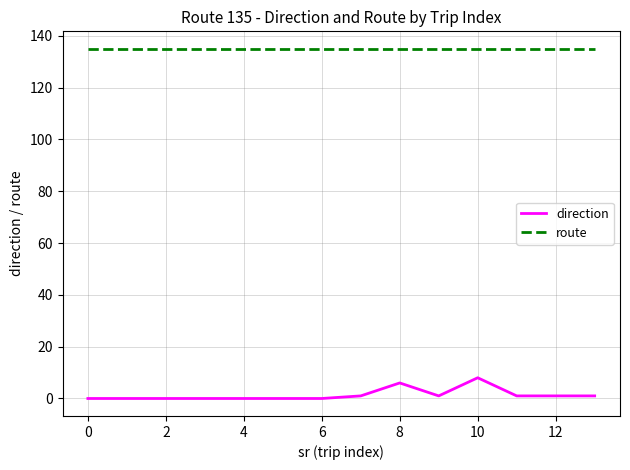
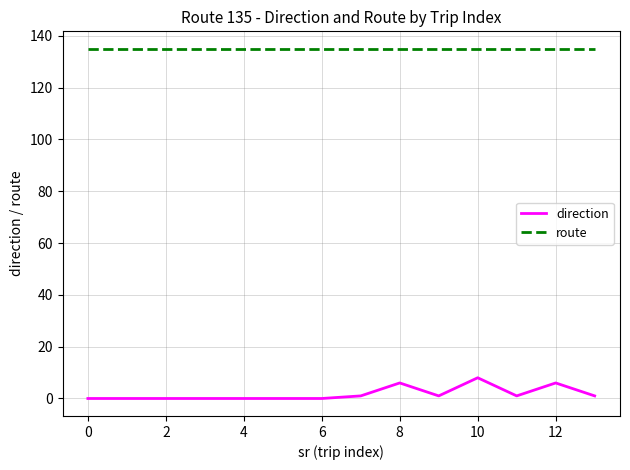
direction, 12: 1 -> 6
